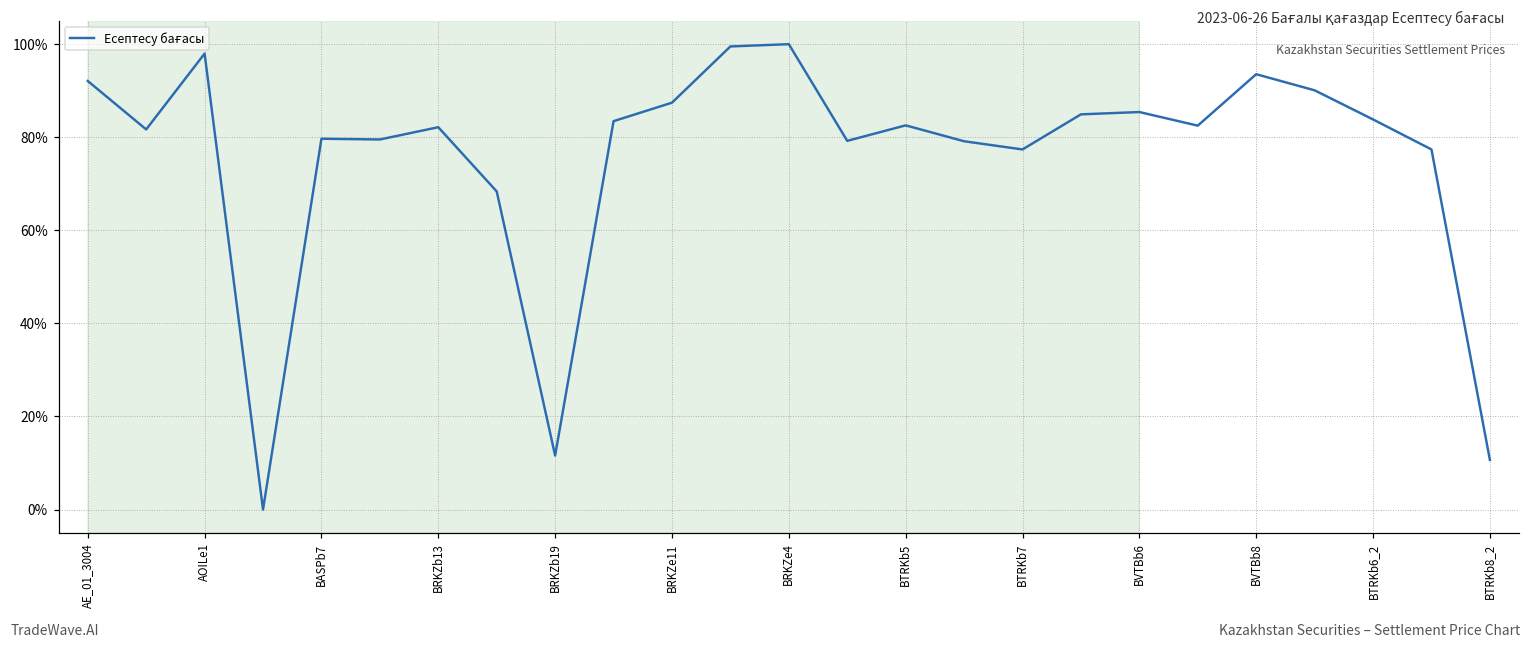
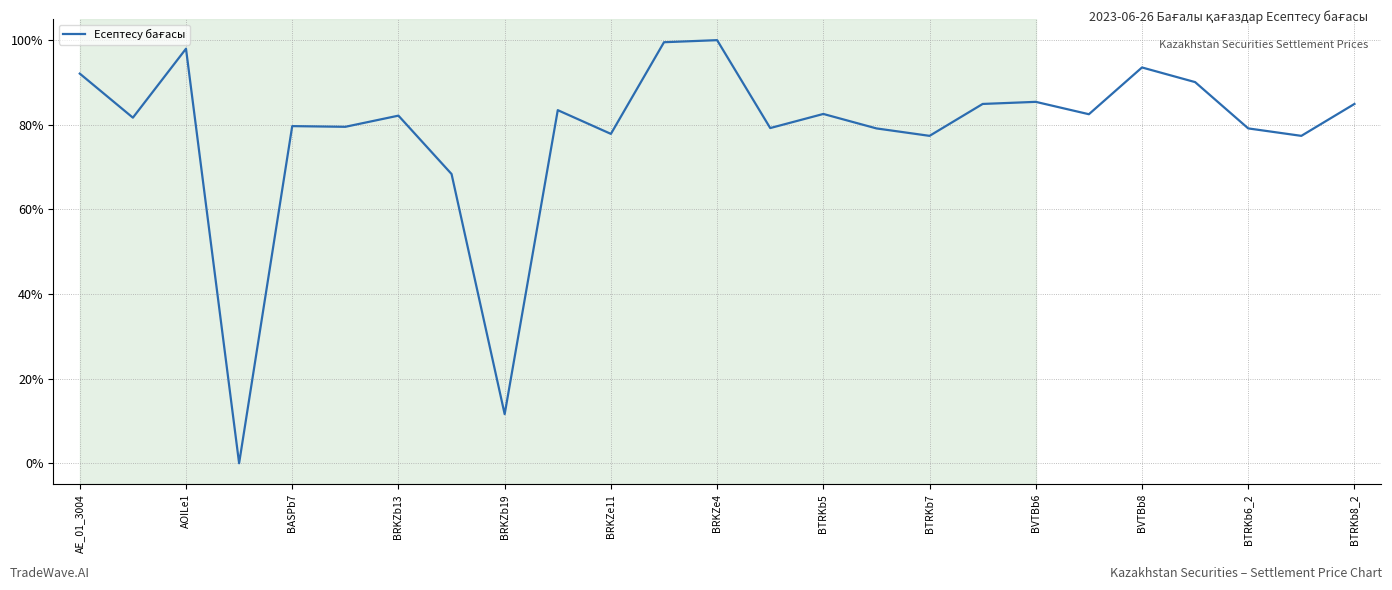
BRKZe11: 87% -> 78%
BTRKb6_2: 84% -> 79%
BTRKb8_2: 11% -> 85%
